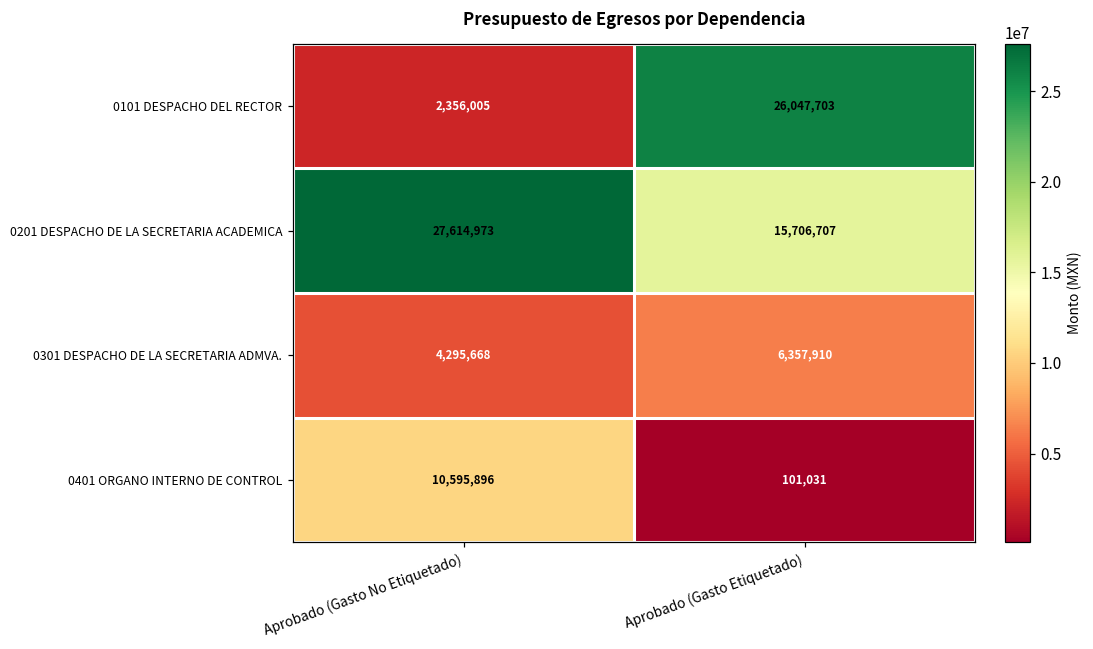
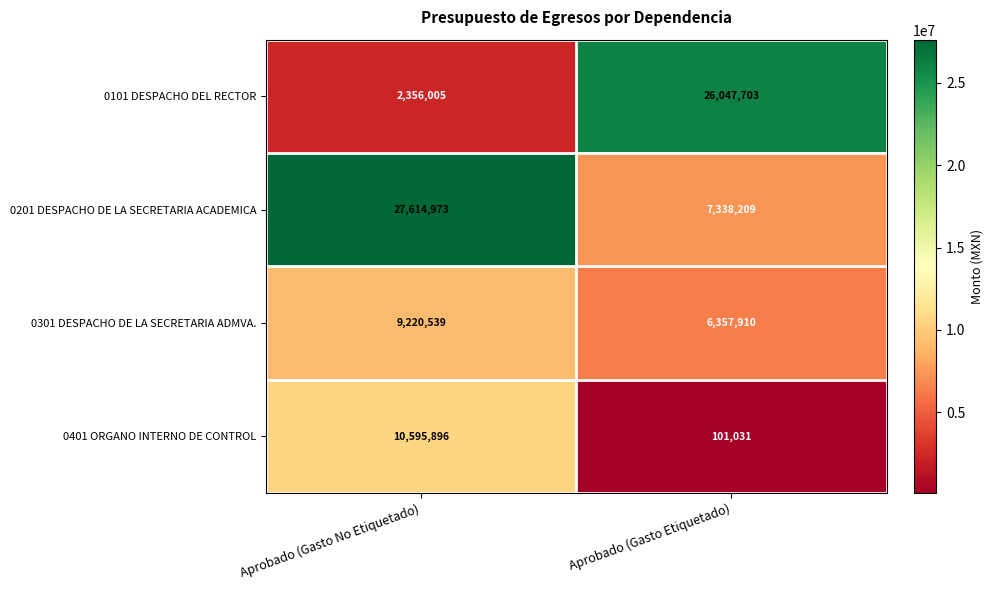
0201 DESPACHO DE LA SECRETARIA ACADEMICA, Aprobado (Gasto Etiquetado): 15,706,707 -> 7,338,209
0301 DESPACHO DE LA SECRETARIA ADMVA., Aprobado (Gasto No Etiquetado): 4,295,668 -> 9,220,539
